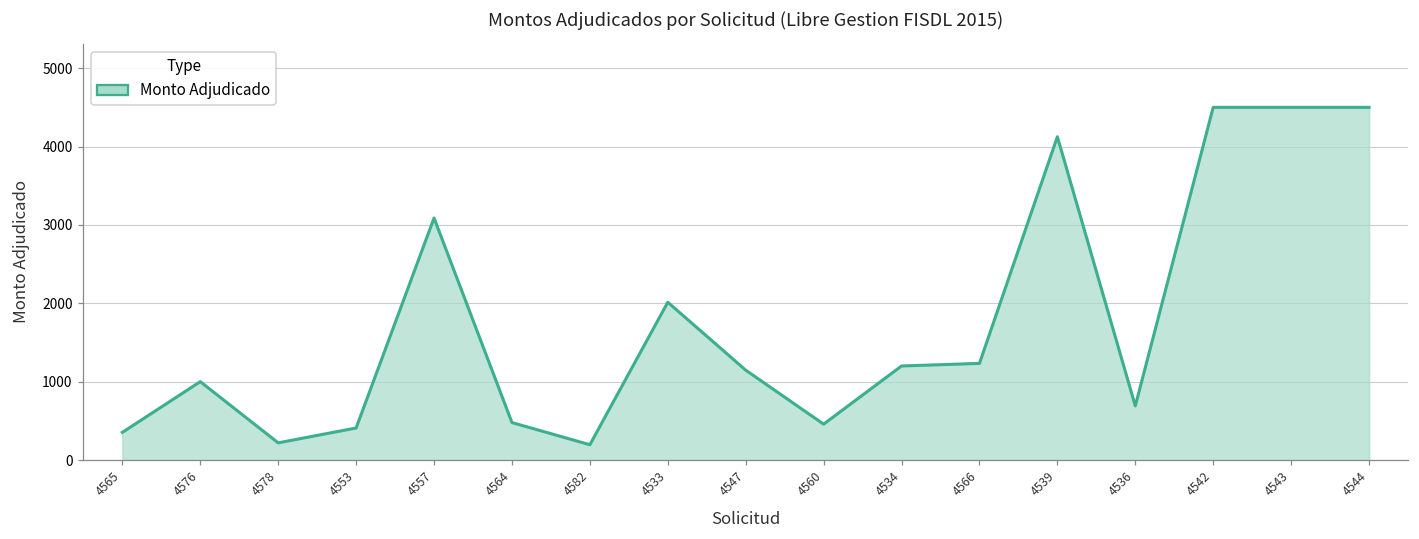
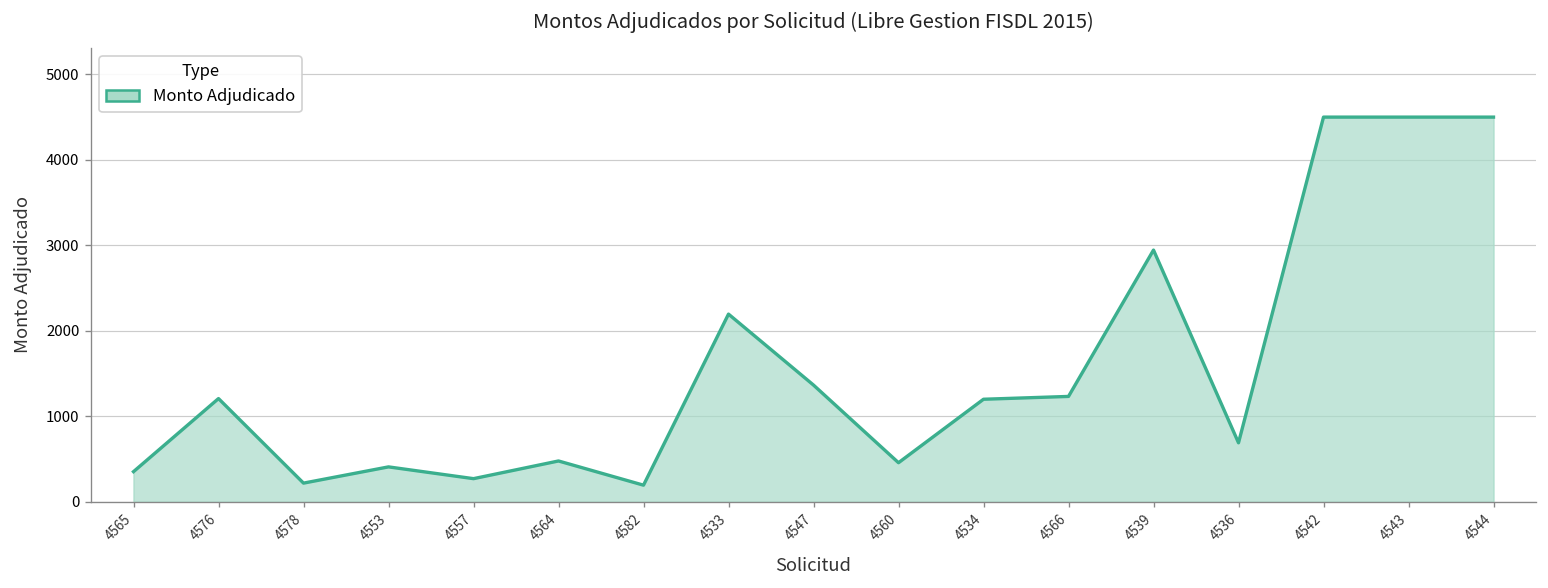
4576: 1000 -> 1200
4557: 3100 -> 300
4533: 2000 -> 2200
4547: 1100 -> 1400
4539: 4100 -> 2900
